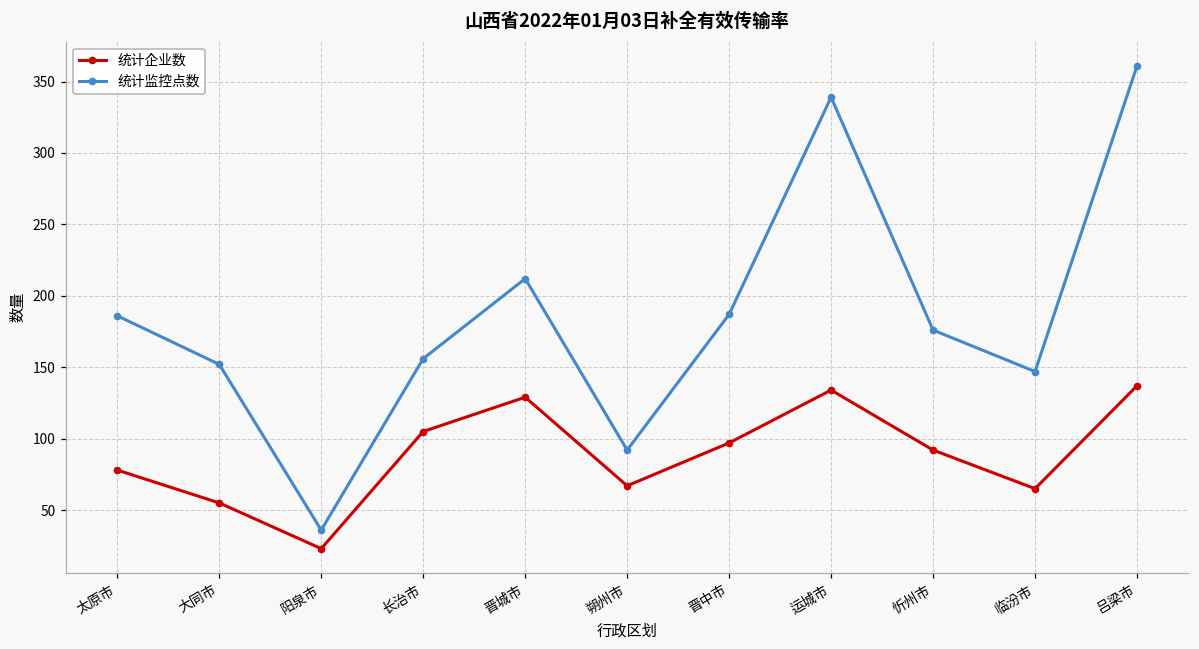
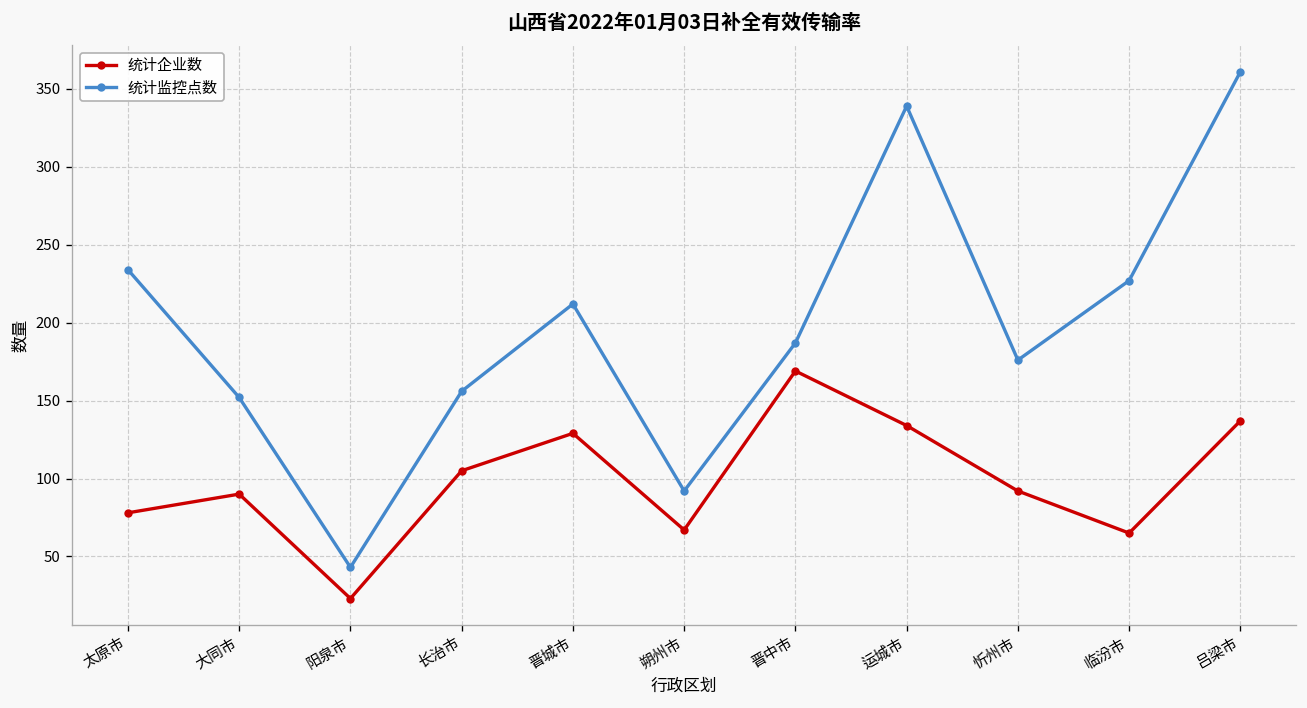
统计监控点数, 太原市: 186 -> 234
统计企业数, 大同市: 55 -> 90
统计监控点数, 阳泉市: 36 -> 43
统计企业数, 晋中市: 97 -> 169
统计监控点数, 临汾市: 147 -> 227
